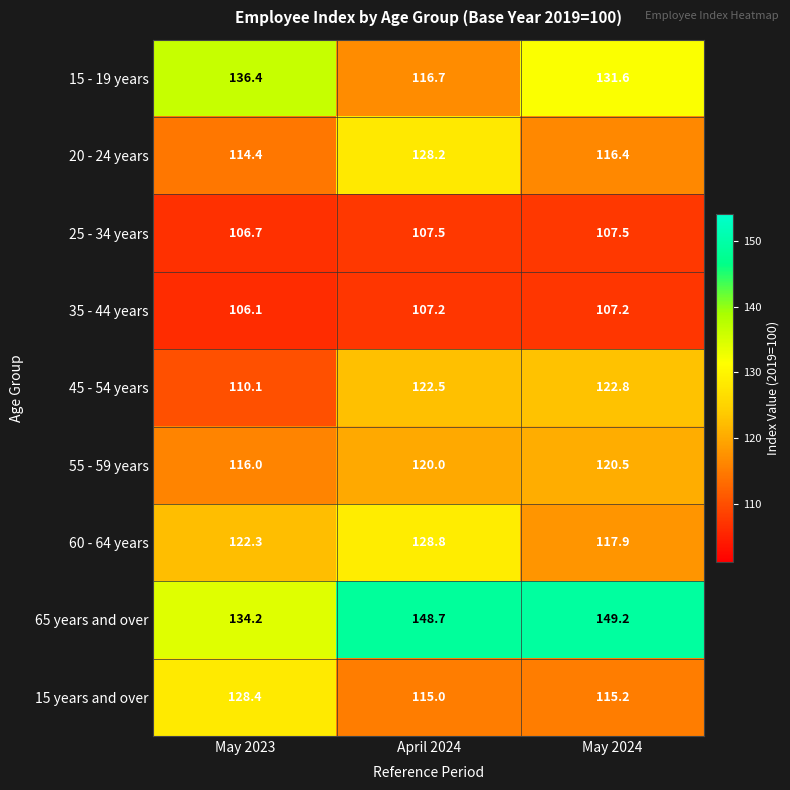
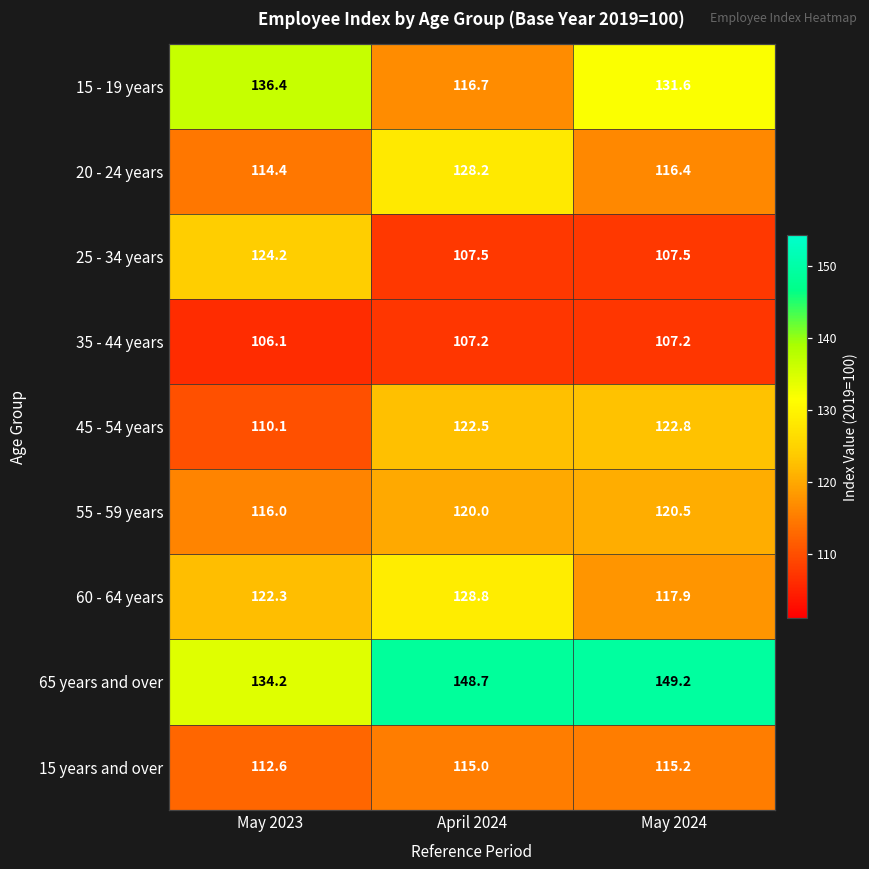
25 - 34 years, May 2023: 106.7 -> 124.2
15 years and over, May 2023: 128.4 -> 112.6
